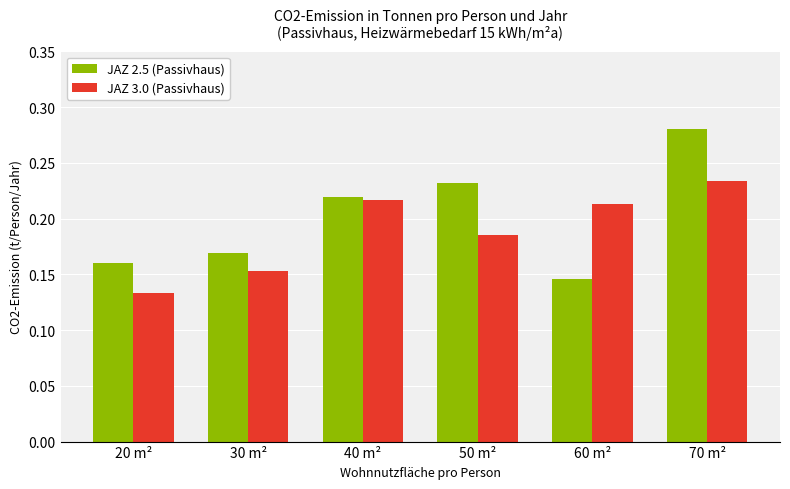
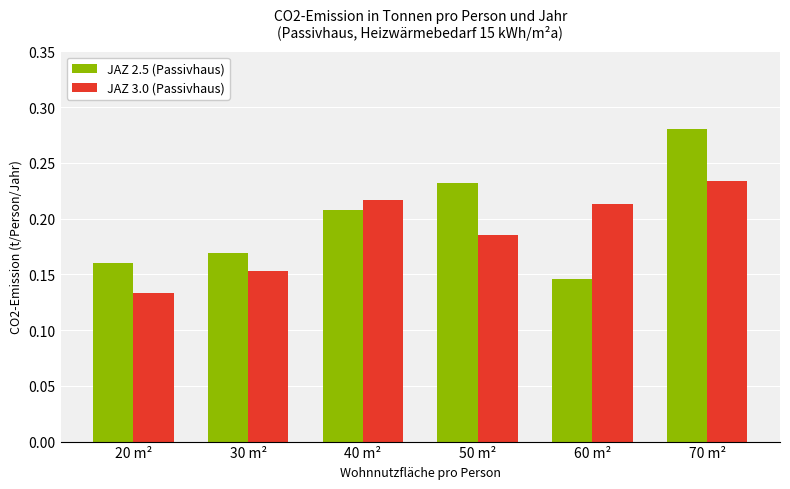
JAZ 2.5 (Passivhaus), 40 m²: 0.219 -> 0.208
